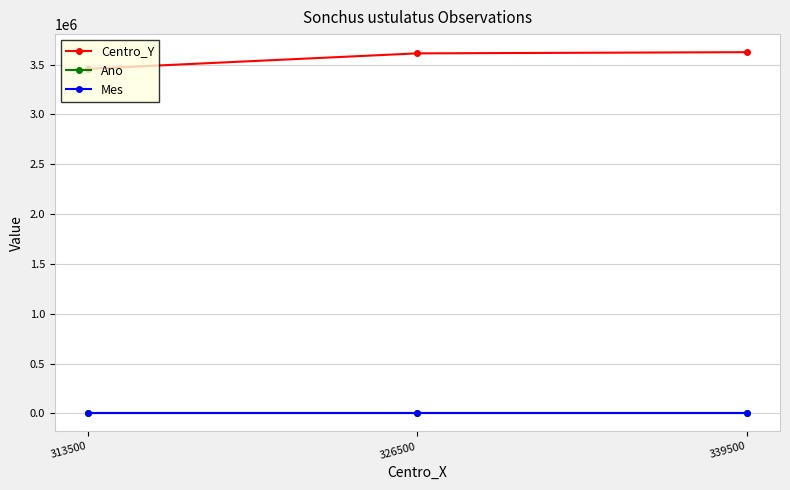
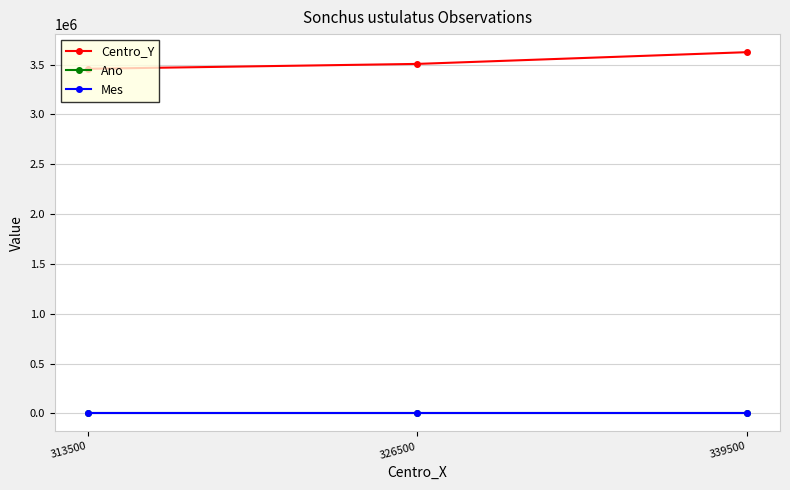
Centro_Y, 326500: 3600000 -> 3500000
